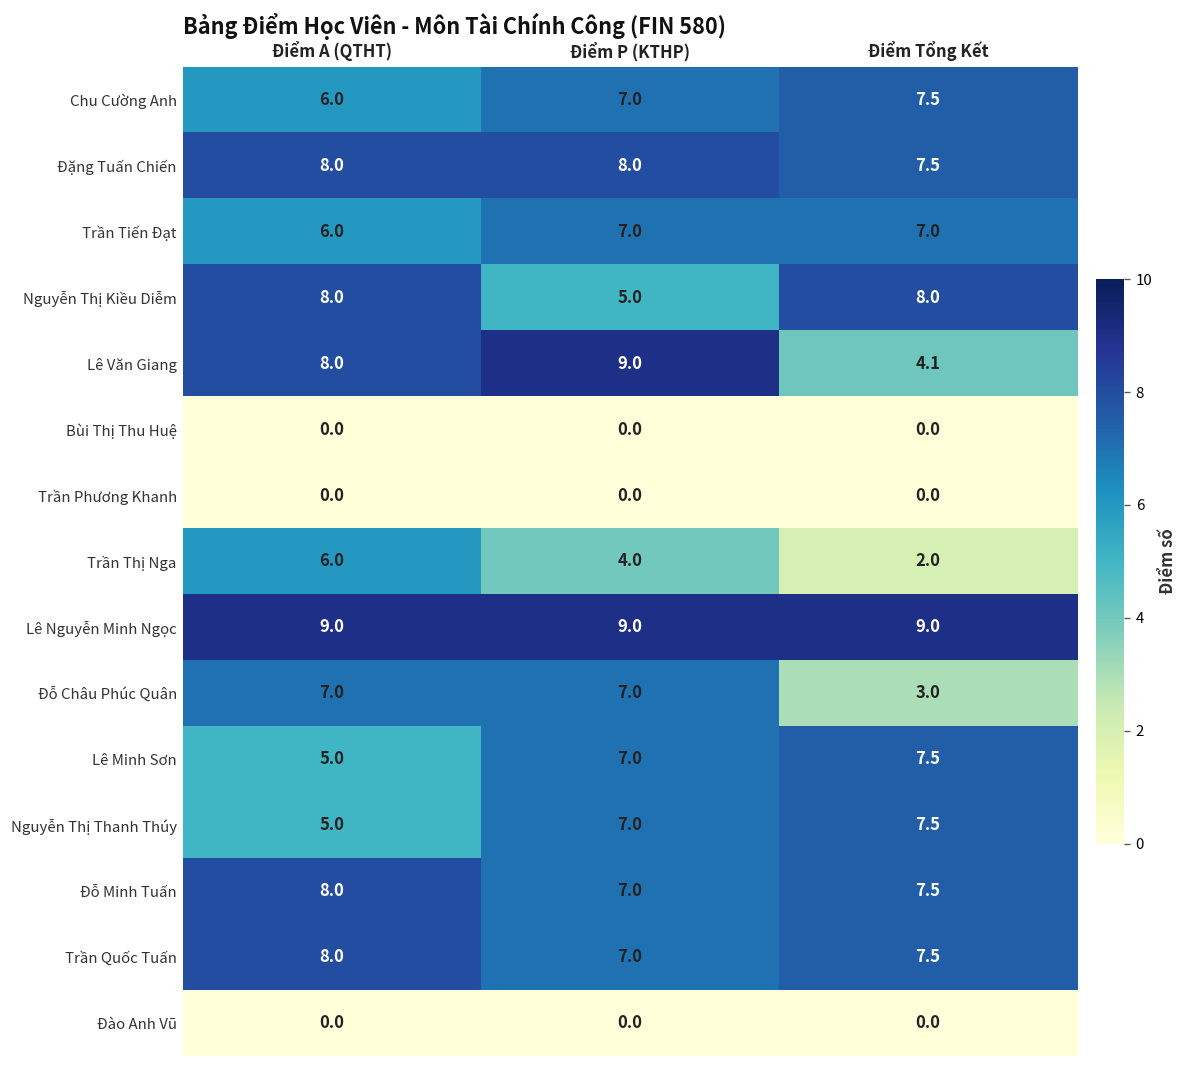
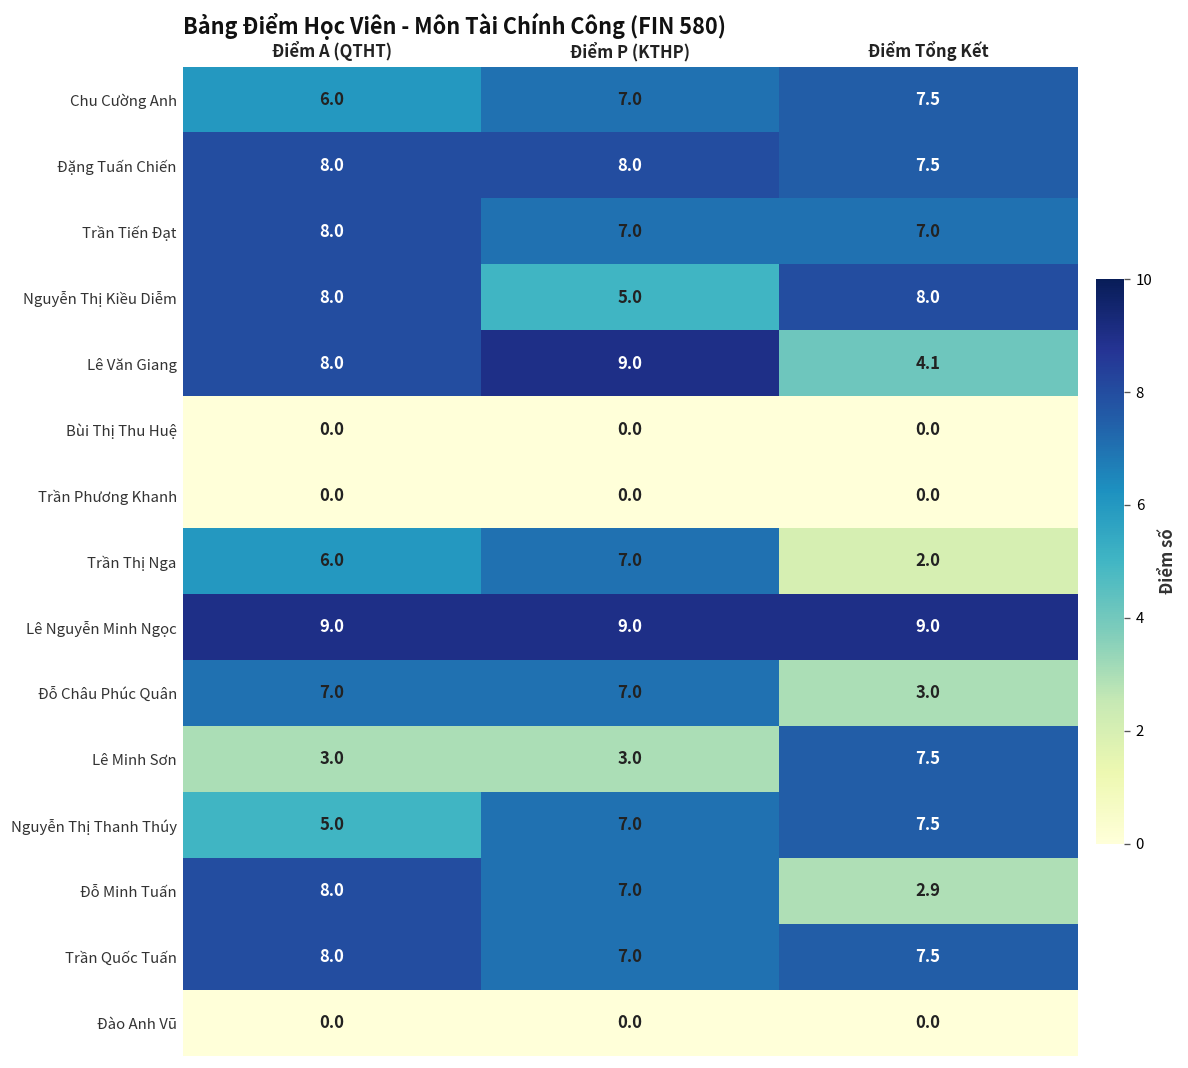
Trần Tiến Đạt, Điểm A (QTHT): 6.0 -> 8.0
Trần Thị Nga, Điểm P (KTHP): 4.0 -> 7.0
Lê Minh Sơn, Điểm A (QTHT): 5.0 -> 3.0
Lê Minh Sơn, Điểm P (KTHP): 7.0 -> 3.0
Đỗ Minh Tuấn, Điểm Tổng Kết: 7.5 -> 2.9
